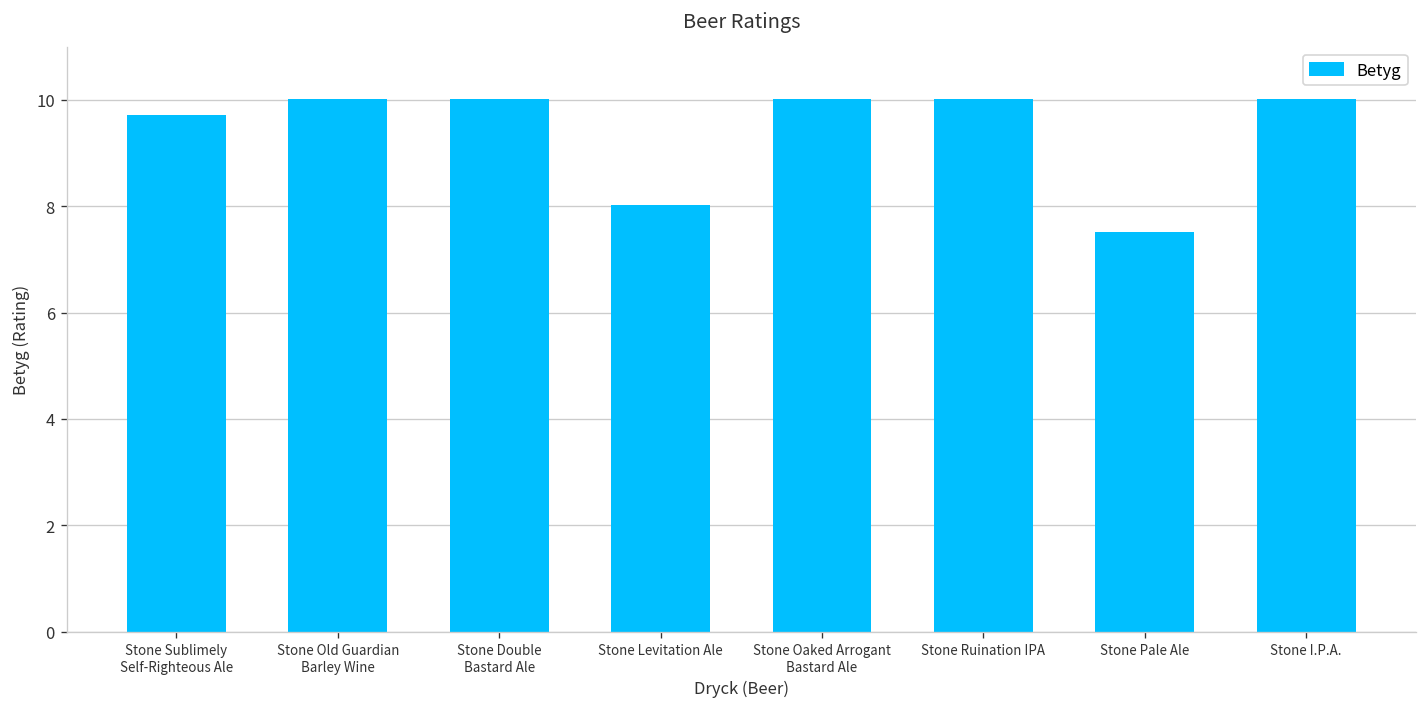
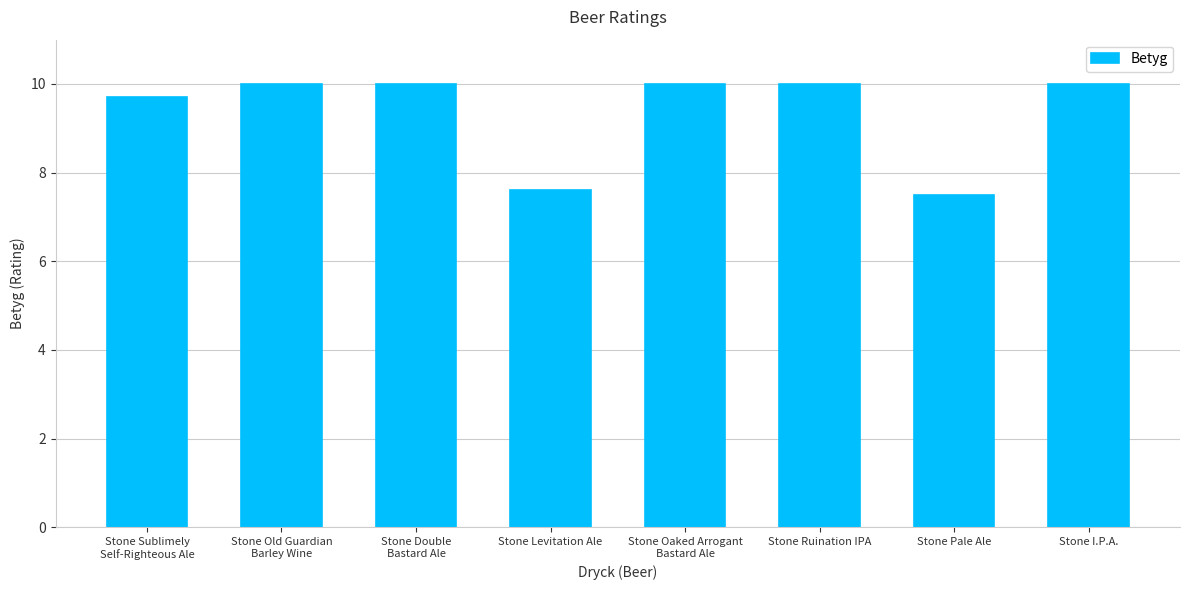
Stone Levitation Ale: 8.0 -> 7.6
